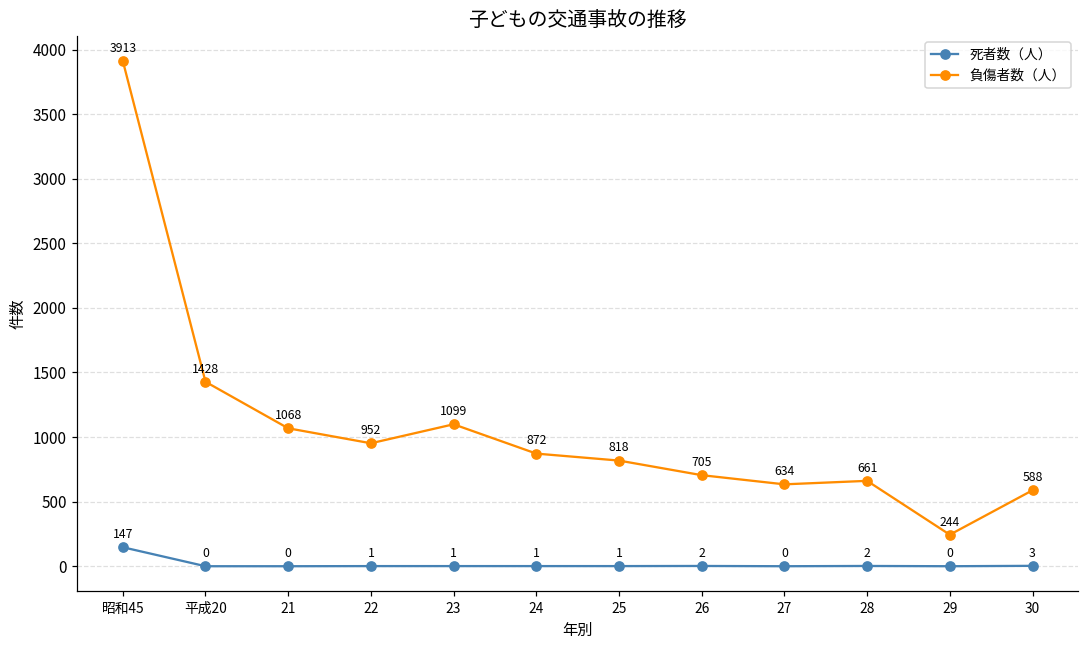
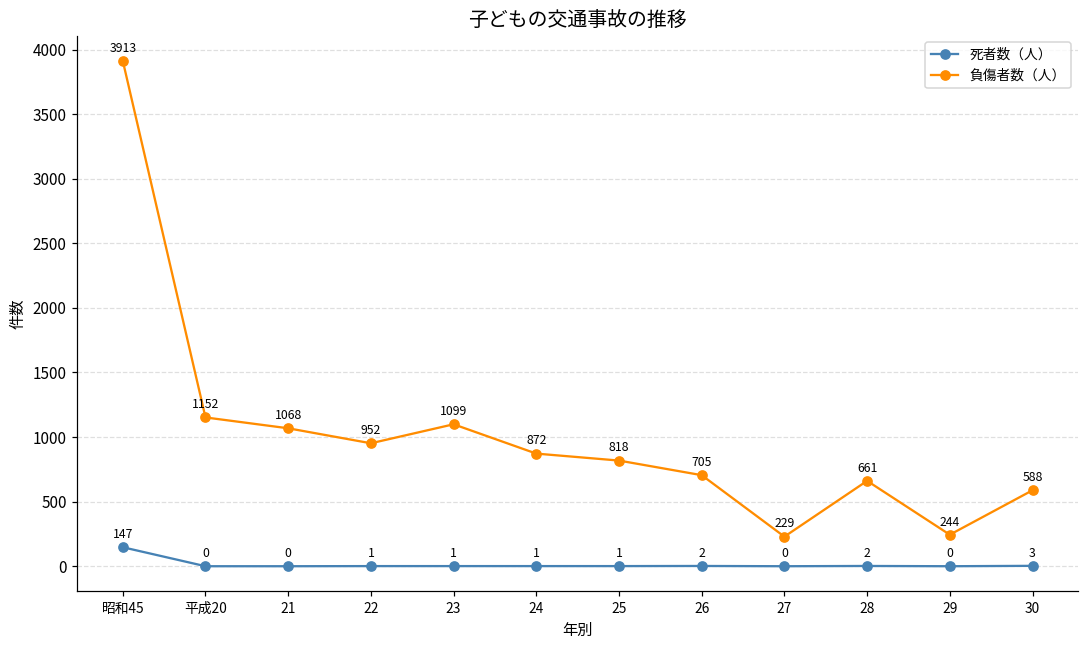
負傷者数（人）, 平成20: 1428 -> 1152
負傷者数（人）, 27: 634 -> 229
